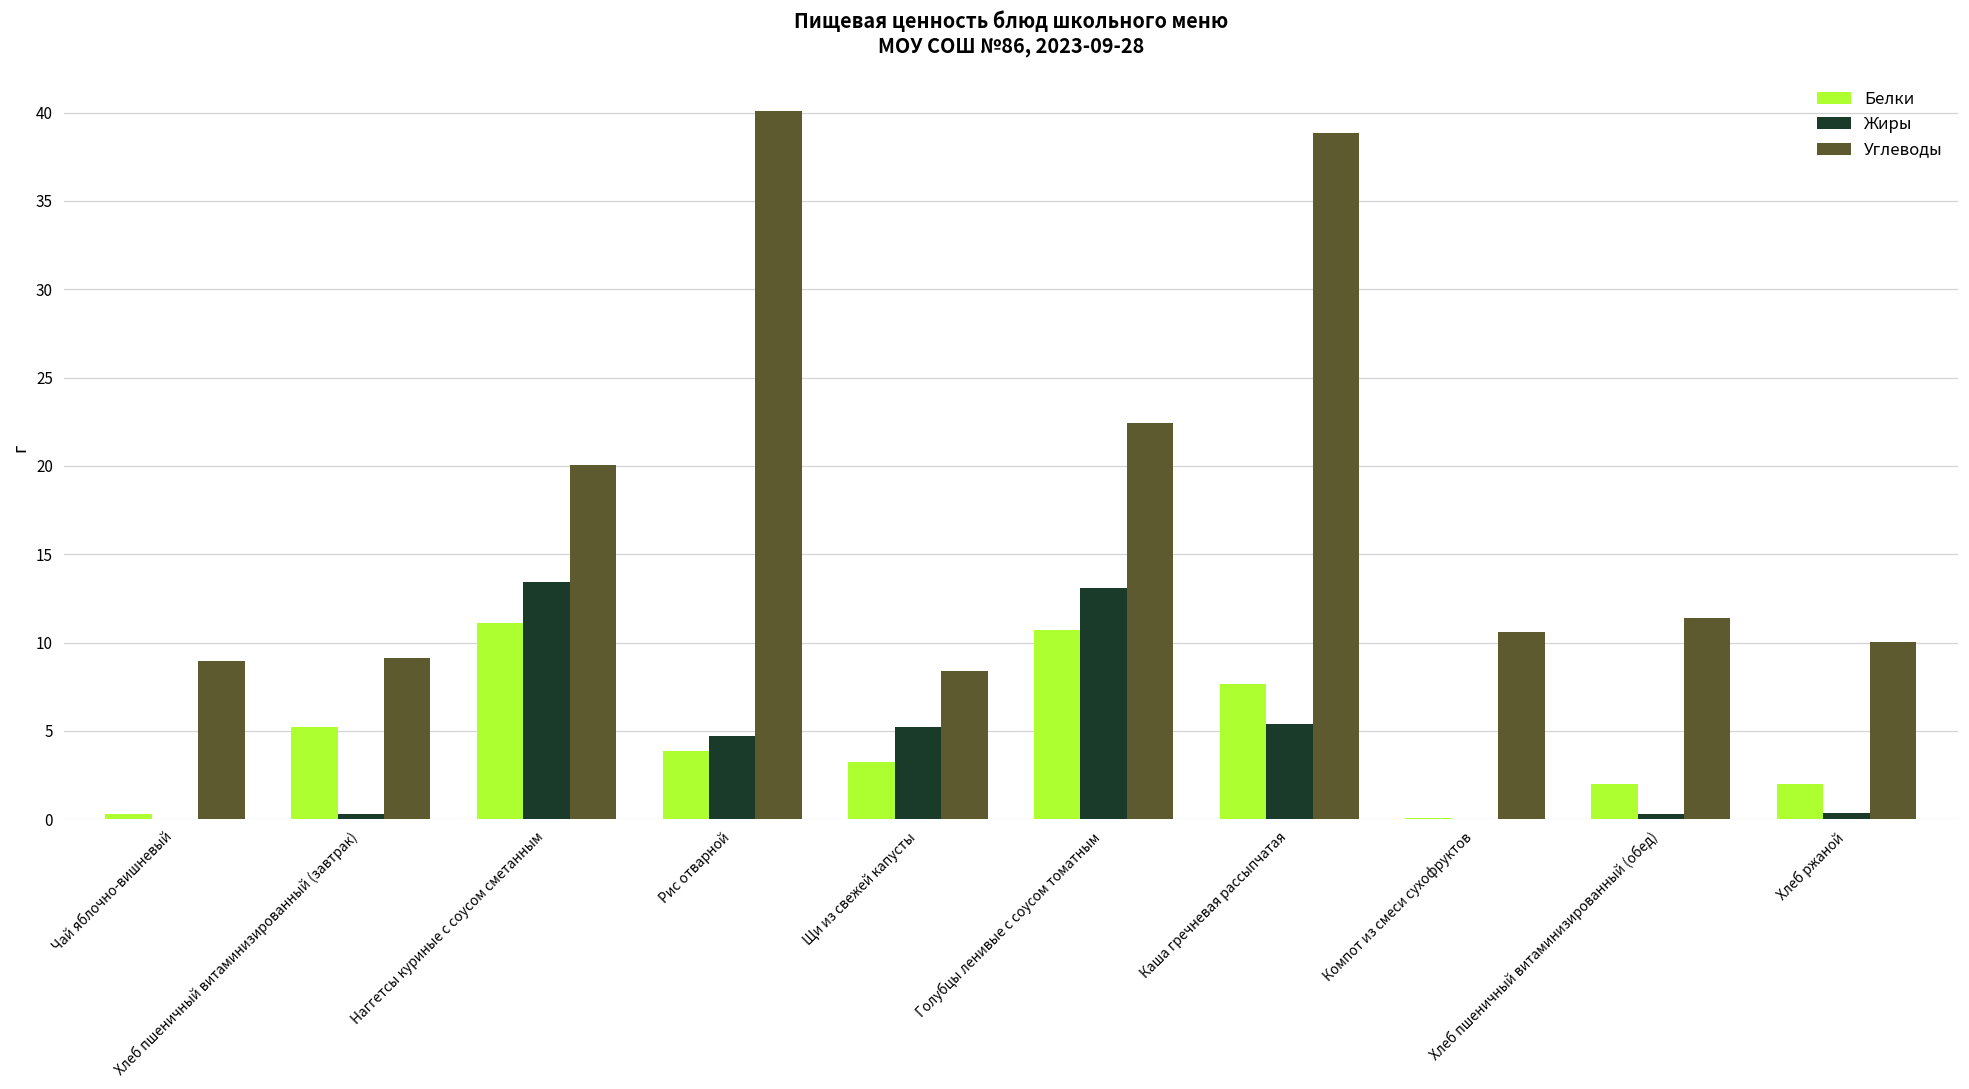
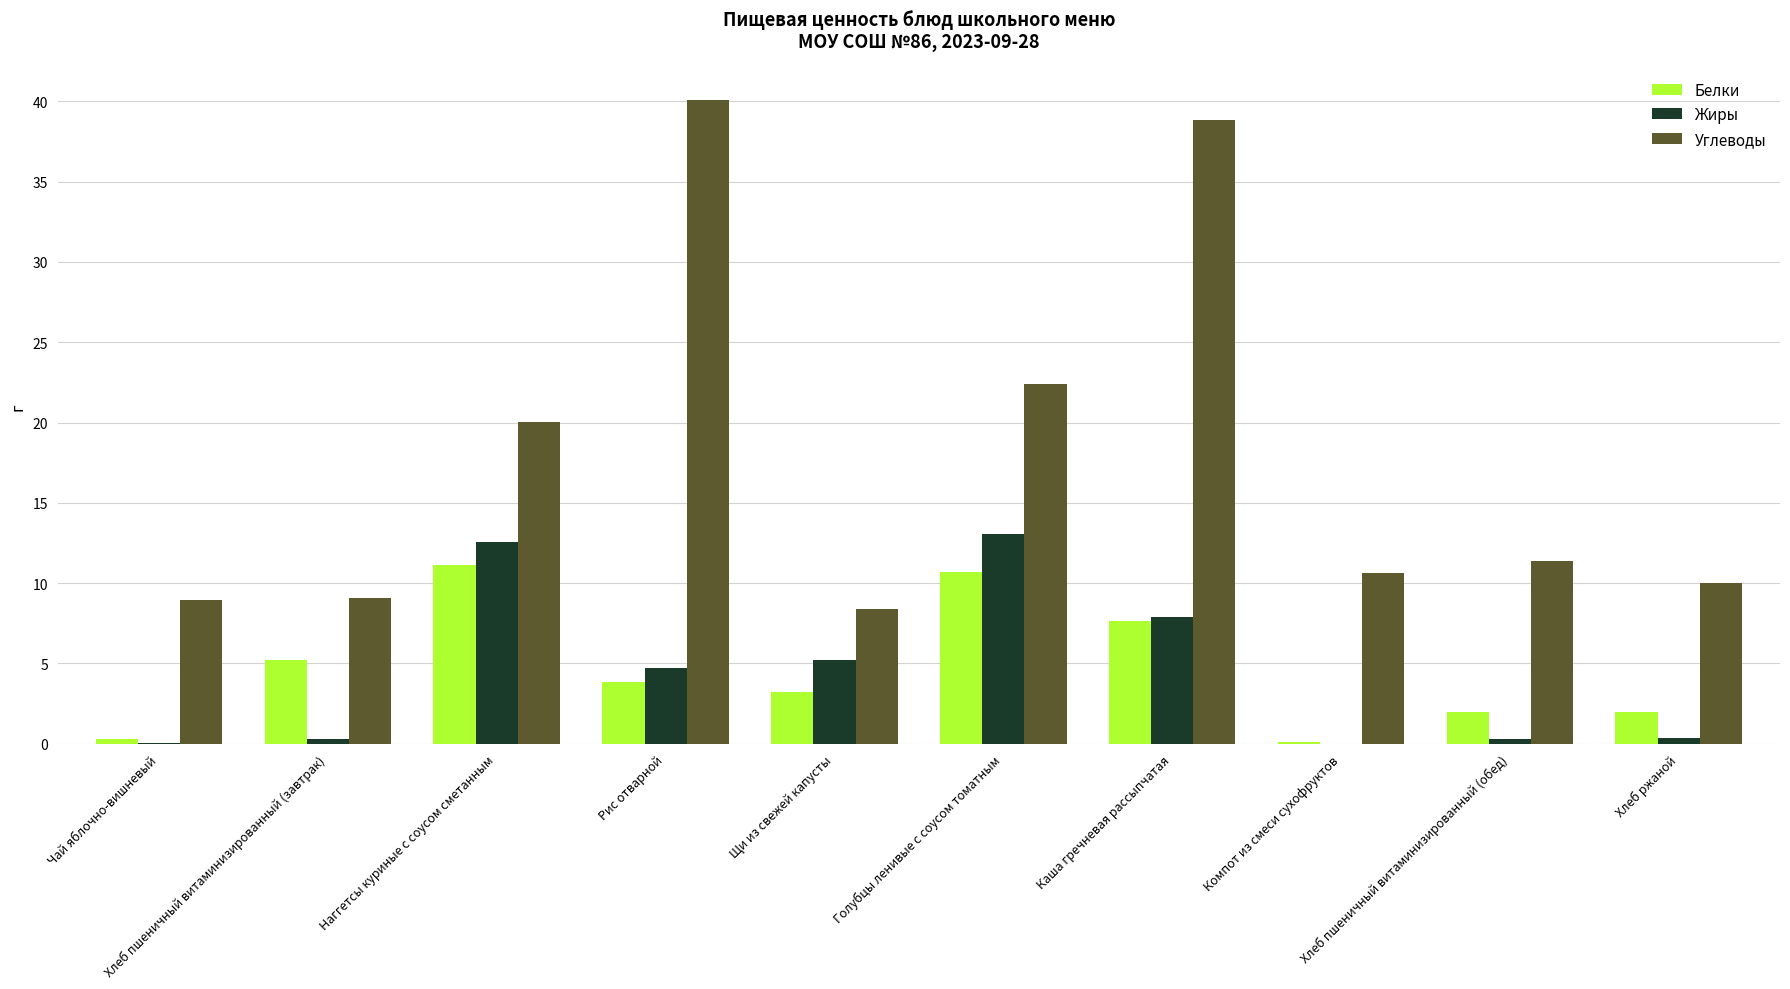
Жиры, Наггетсы куриные с соусом сметанным: 13.4 -> 12.6
Жиры, Каша гречневая рассыпчатая: 5.4 -> 7.9
